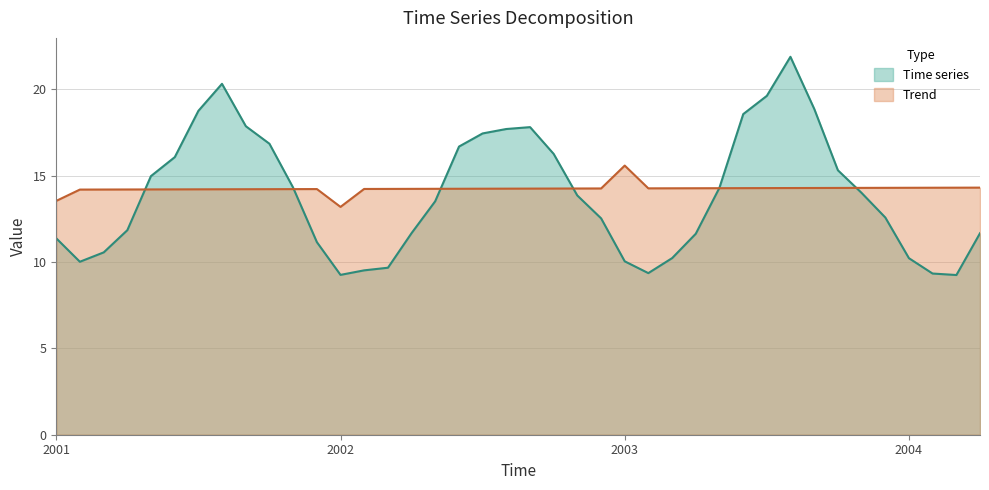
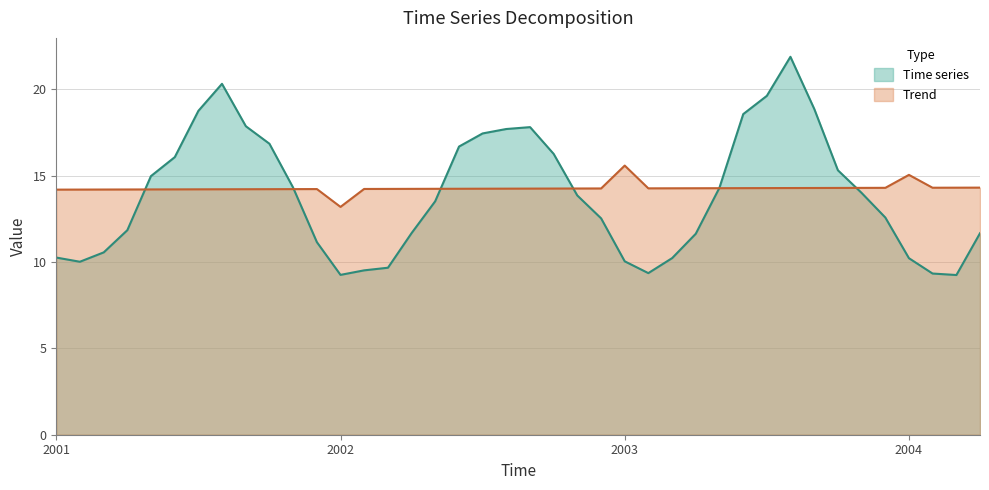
Time series, 2001: 11.4 -> 10.3
Trend, 2001: 13.5 -> 14.2
Trend, 2004: 14.3 -> 15.1
